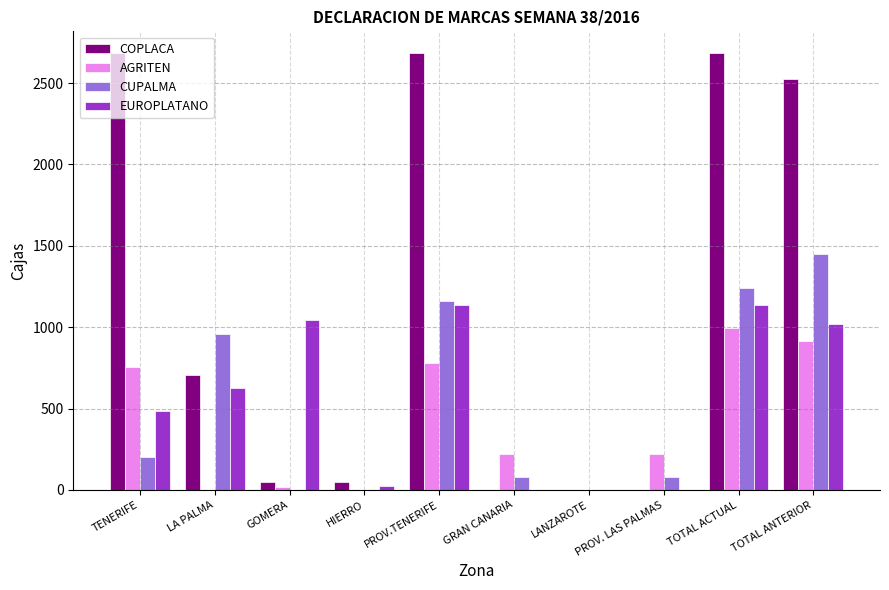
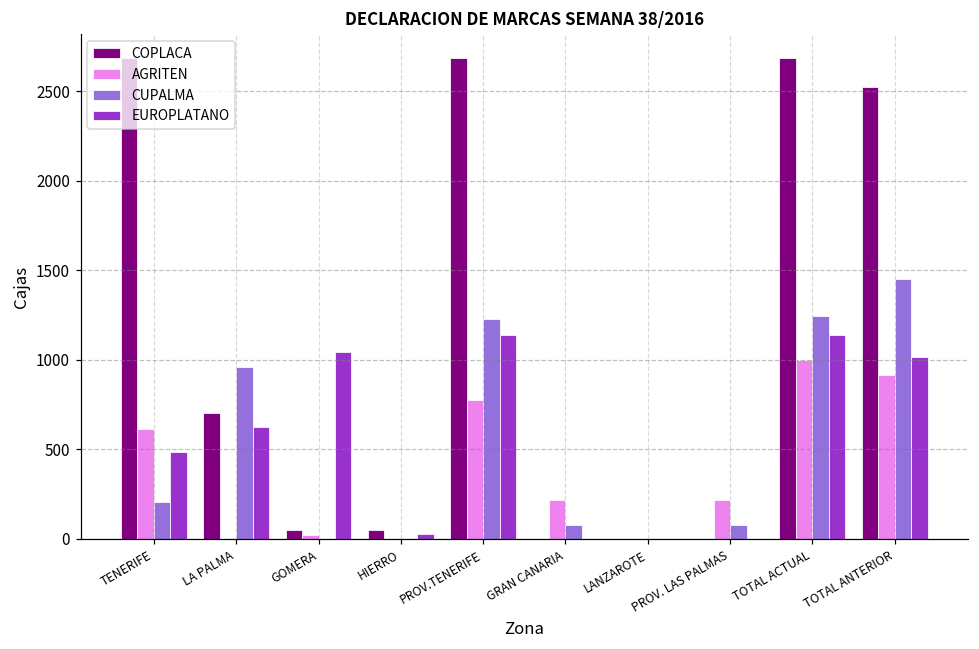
AGRITEN, TENERIFE: 760 -> 620
CUPALMA, PROV.TENERIFE: 1160 -> 1230
